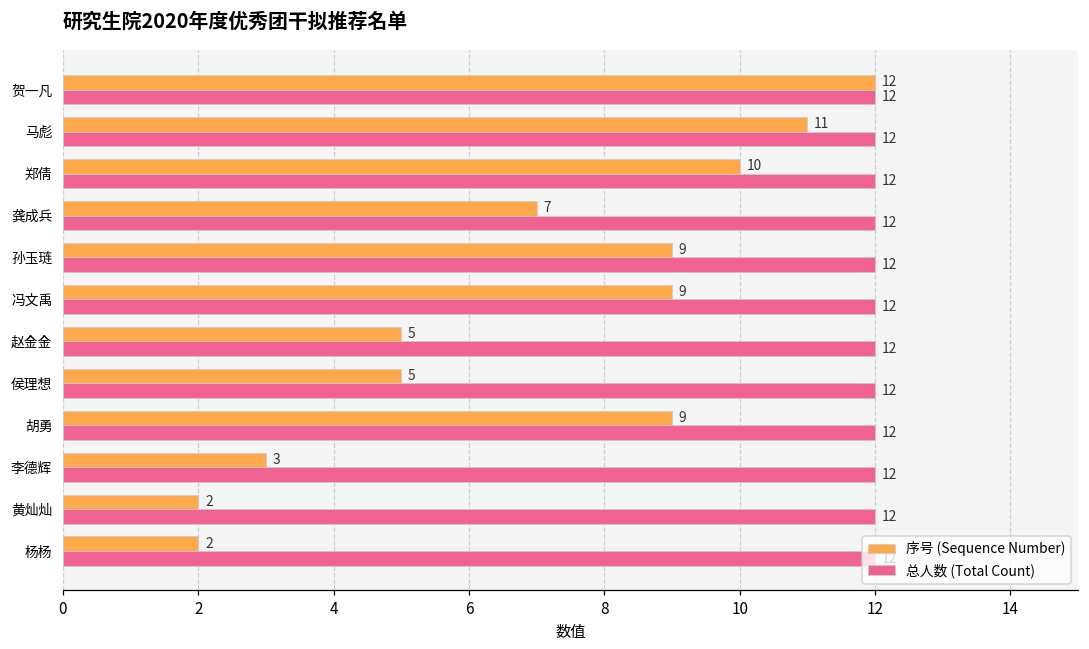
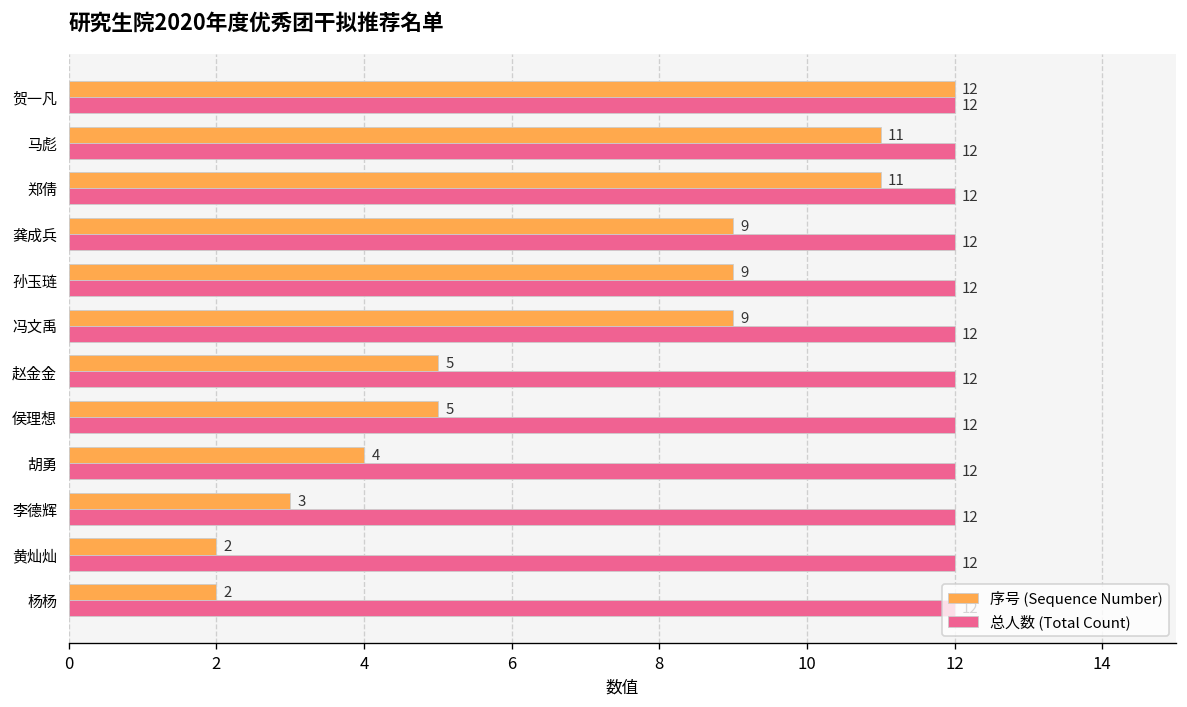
序号 (Sequence Number), 郑倩: 10 -> 11
序号 (Sequence Number), 龚成兵: 7 -> 9
序号 (Sequence Number), 胡勇: 9 -> 4
